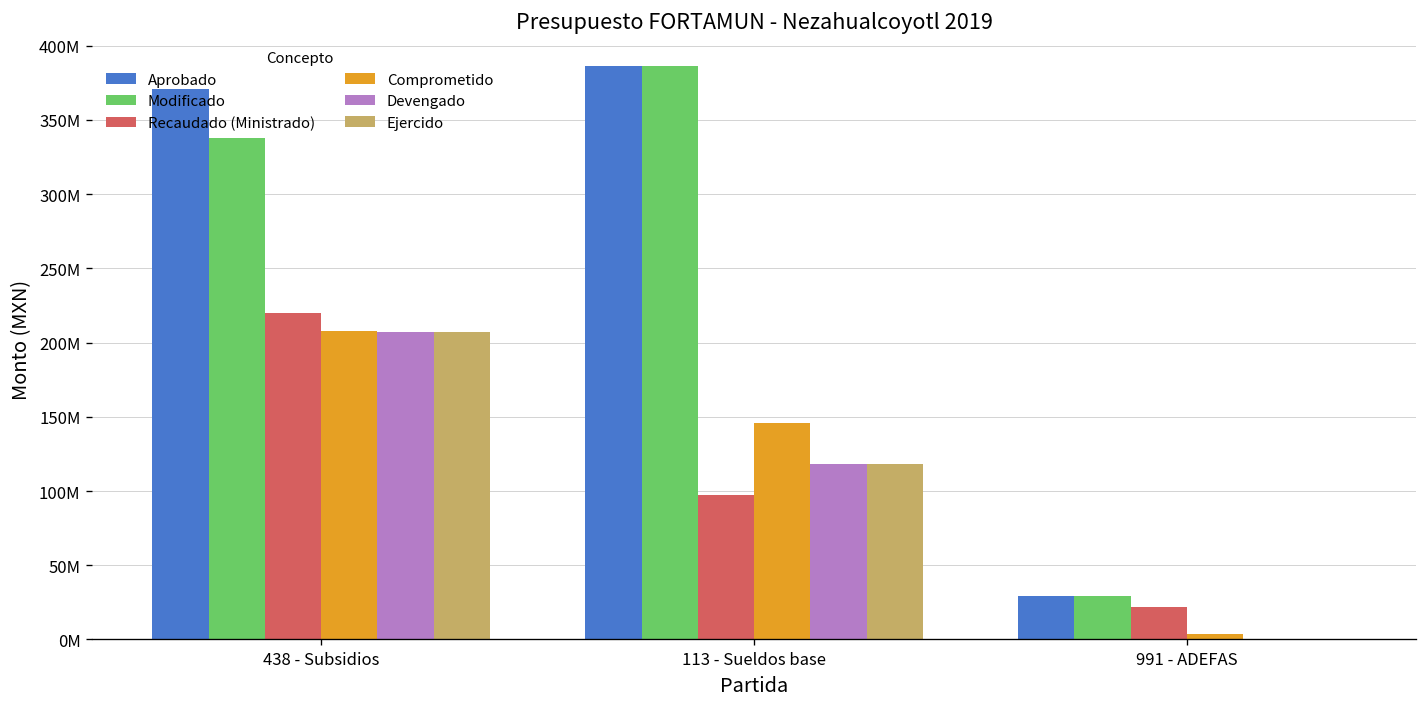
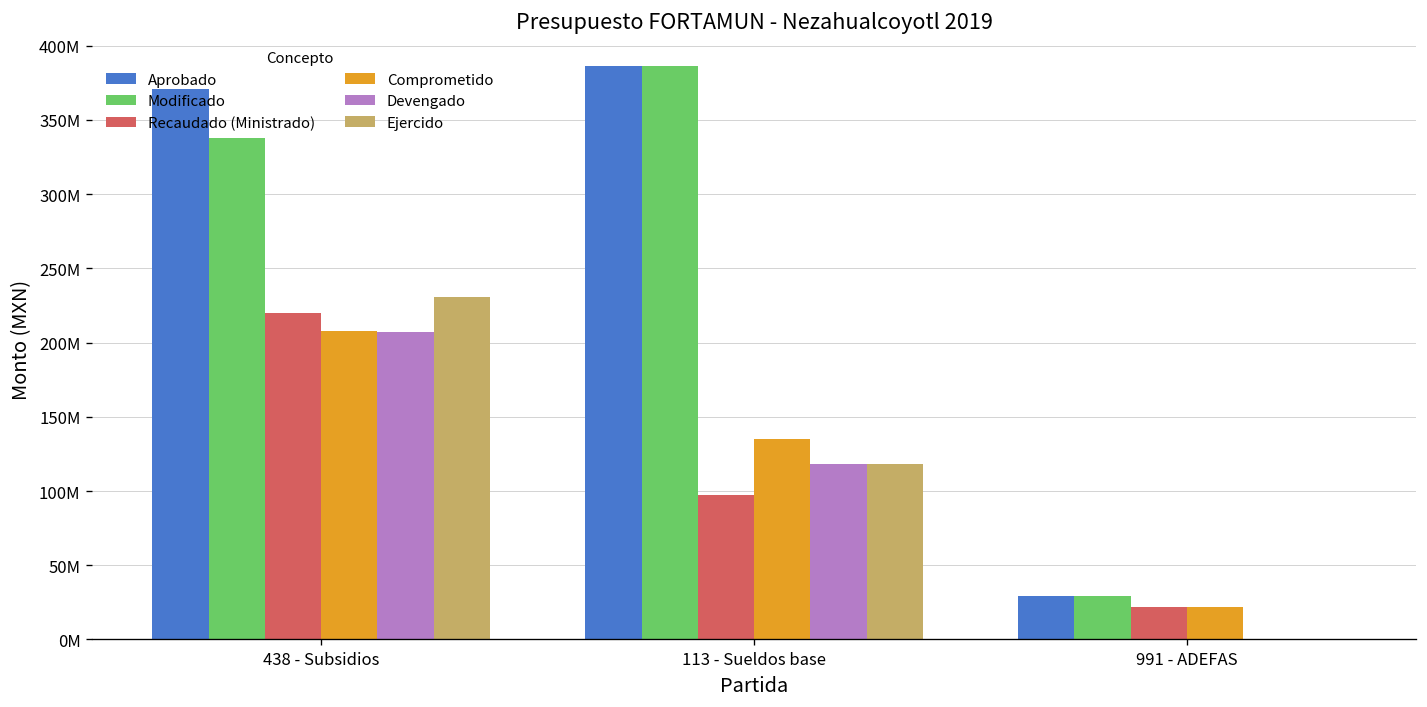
Ejercido, 438 - Subsidios: 207000000 -> 231000000
Comprometido, 113 - Sueldos base: 146000000 -> 135000000
Comprometido, 991 - ADEFAS: 4000000 -> 22000000
